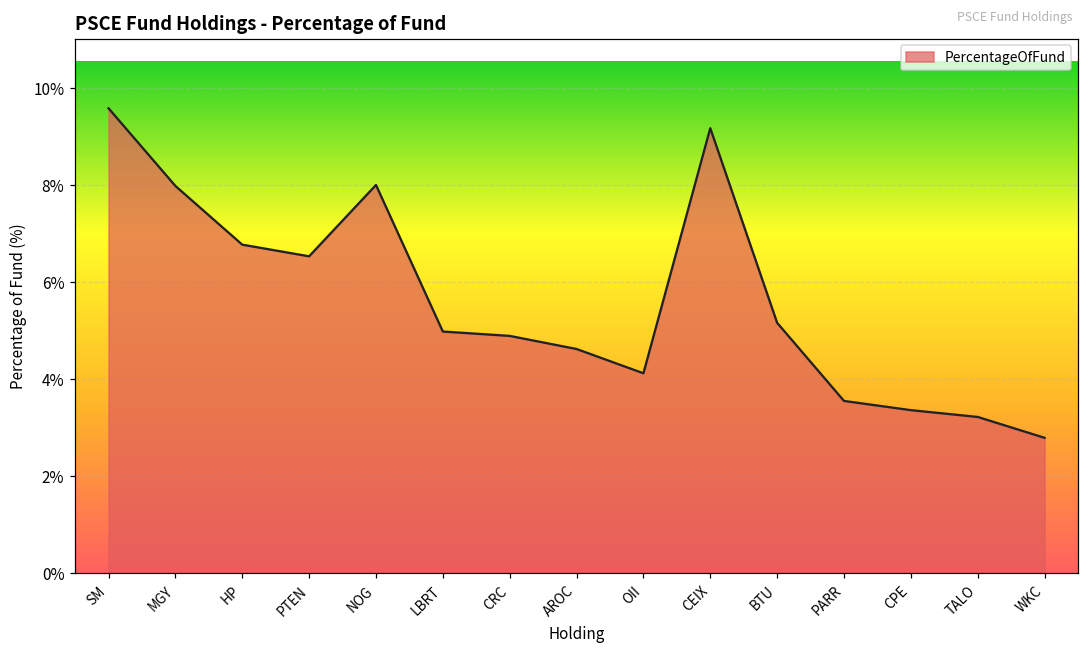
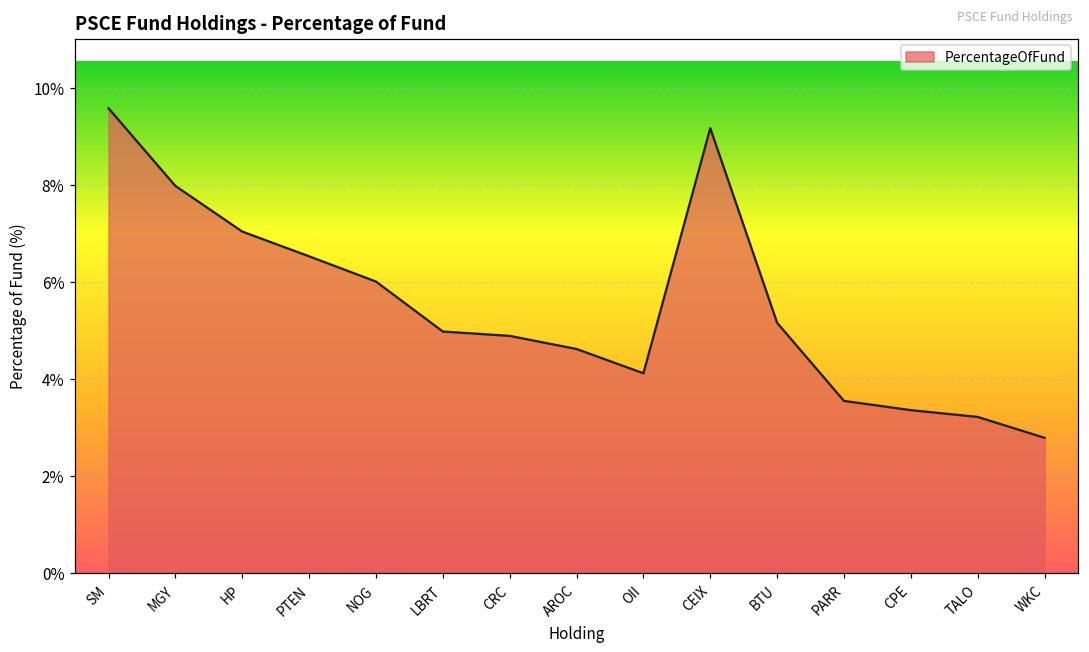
HP: 6.8% -> 7.0%
NOG: 8.0% -> 6.0%
